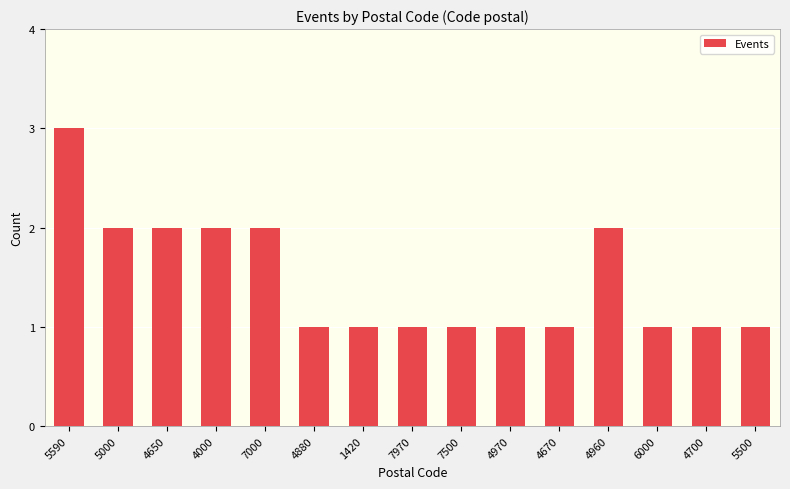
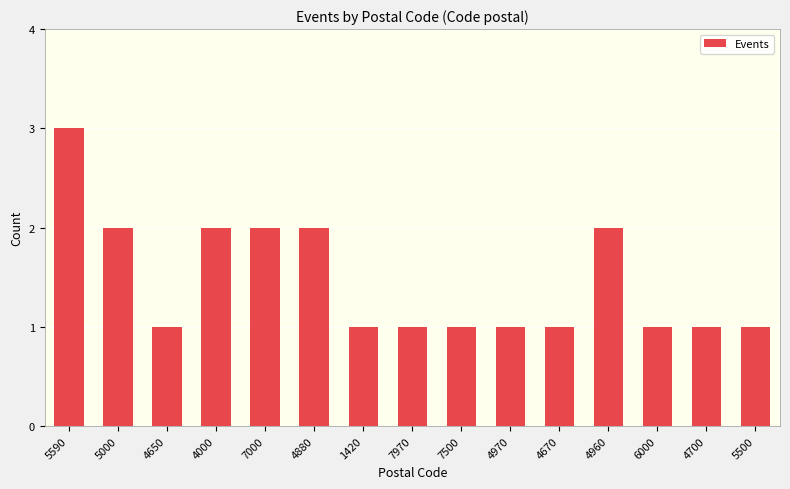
4650: 2 -> 1
4880: 1 -> 2
